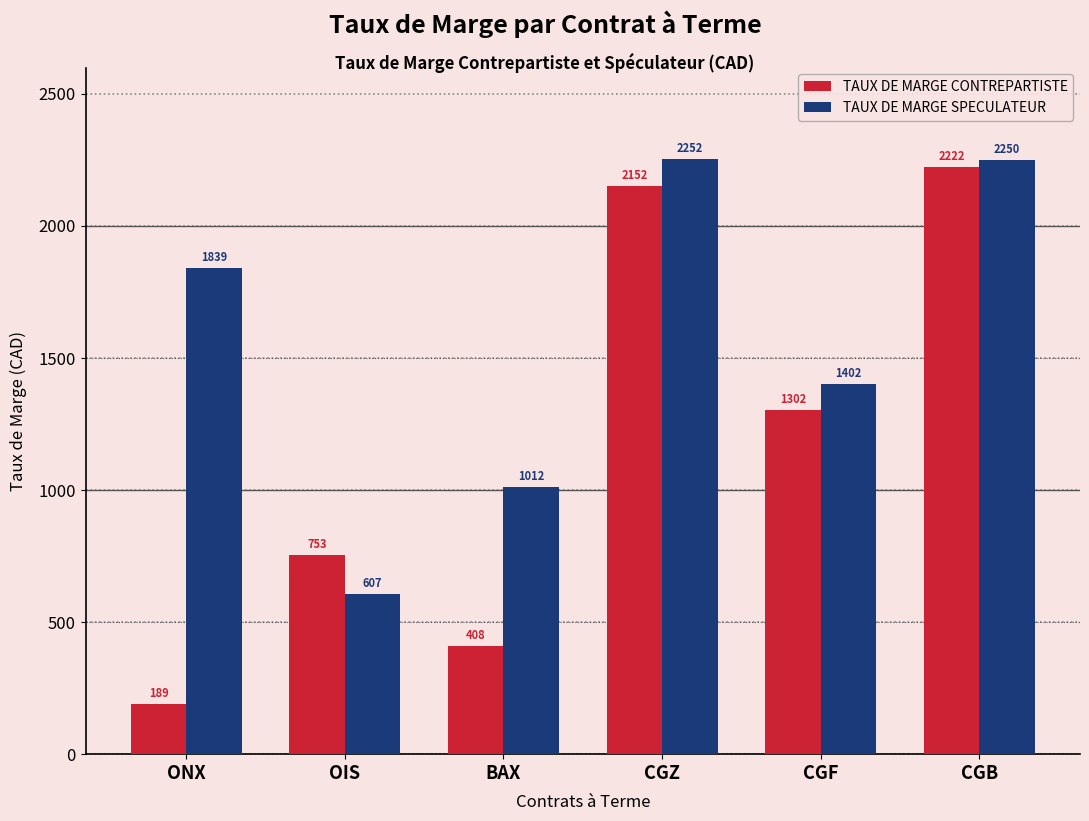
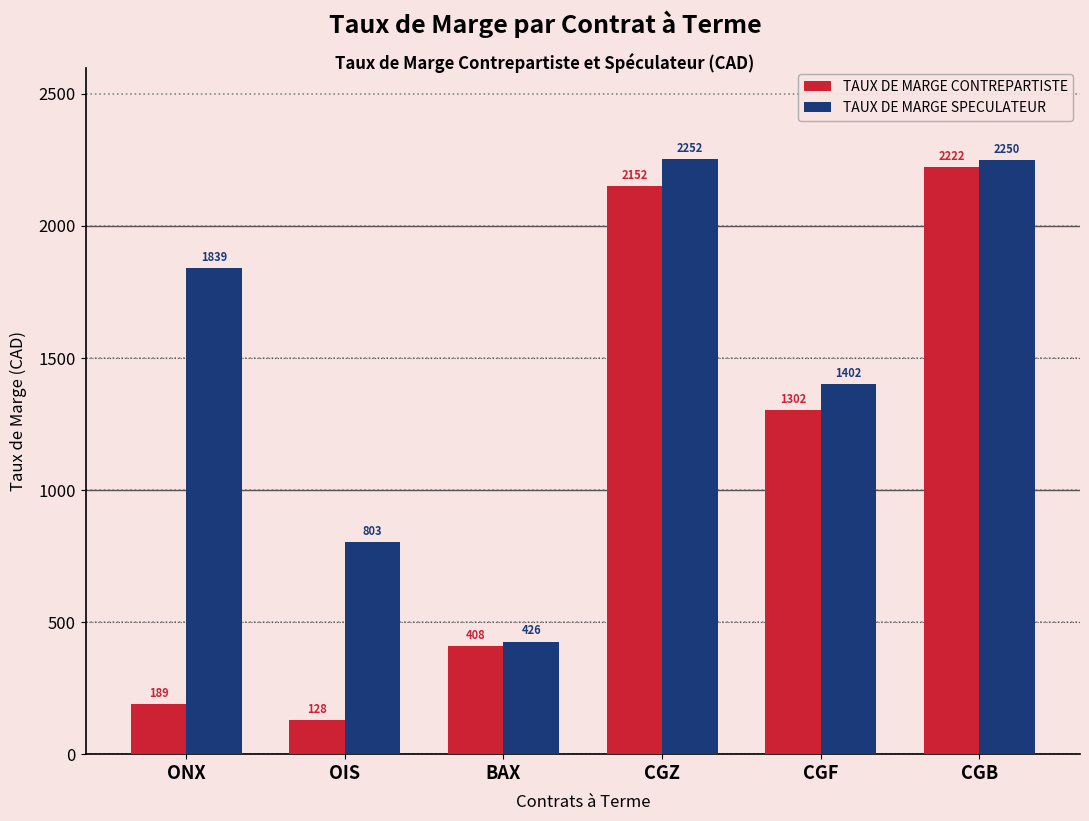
TAUX DE MARGE CONTREPARTISTE, OIS: 753 -> 128
TAUX DE MARGE SPECULATEUR, OIS: 607 -> 803
TAUX DE MARGE SPECULATEUR, BAX: 1012 -> 426
